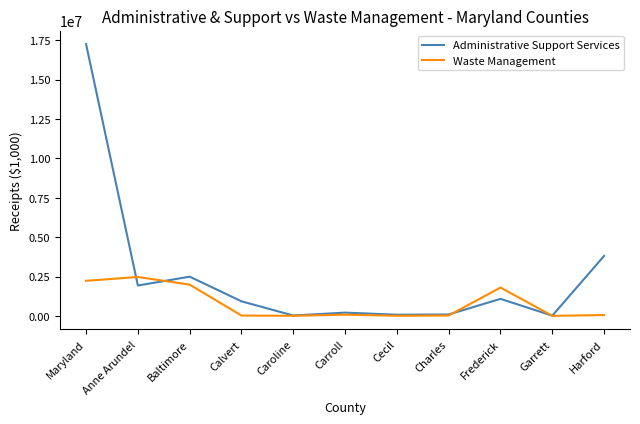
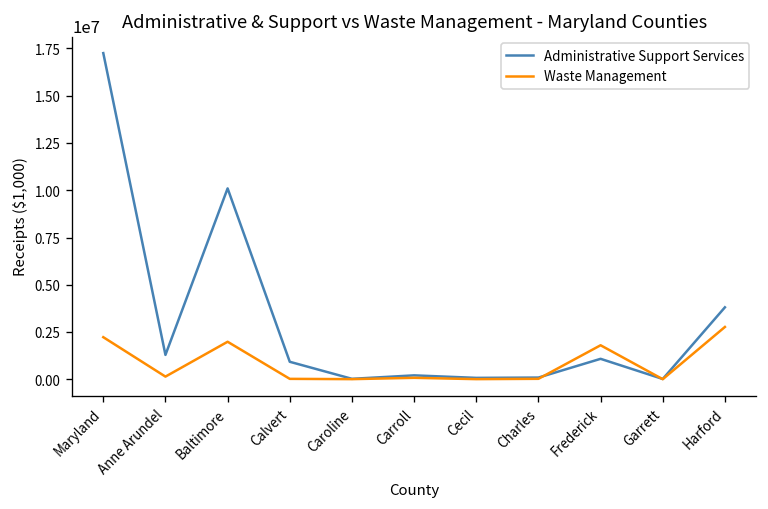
Administrative Support Services, Anne Arundel: 1900000 -> 1300000
Waste Management, Anne Arundel: 2500000 -> 100000
Administrative Support Services, Baltimore: 2500000 -> 10100000
Waste Management, Harford: 100000 -> 2800000
